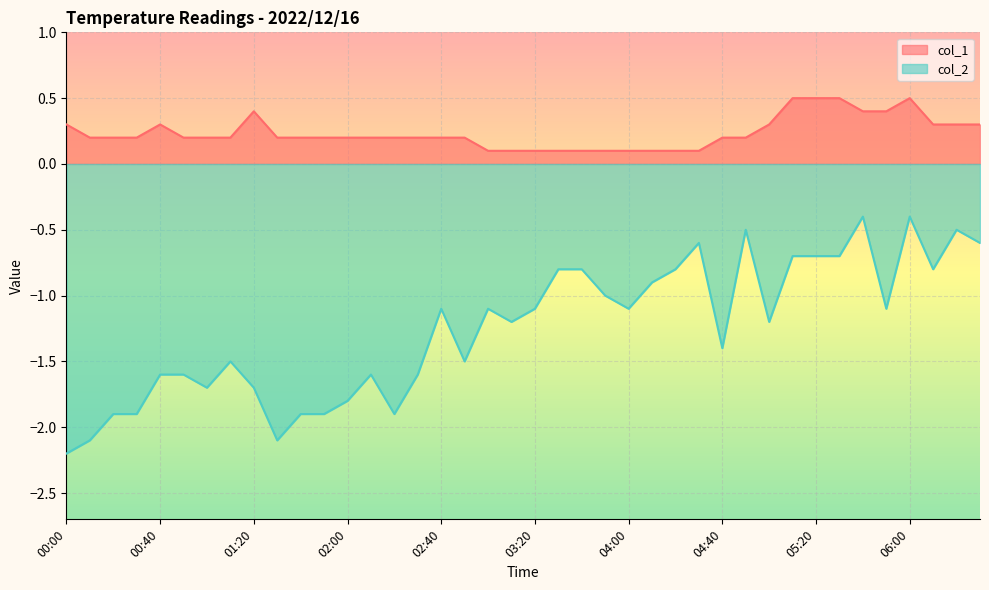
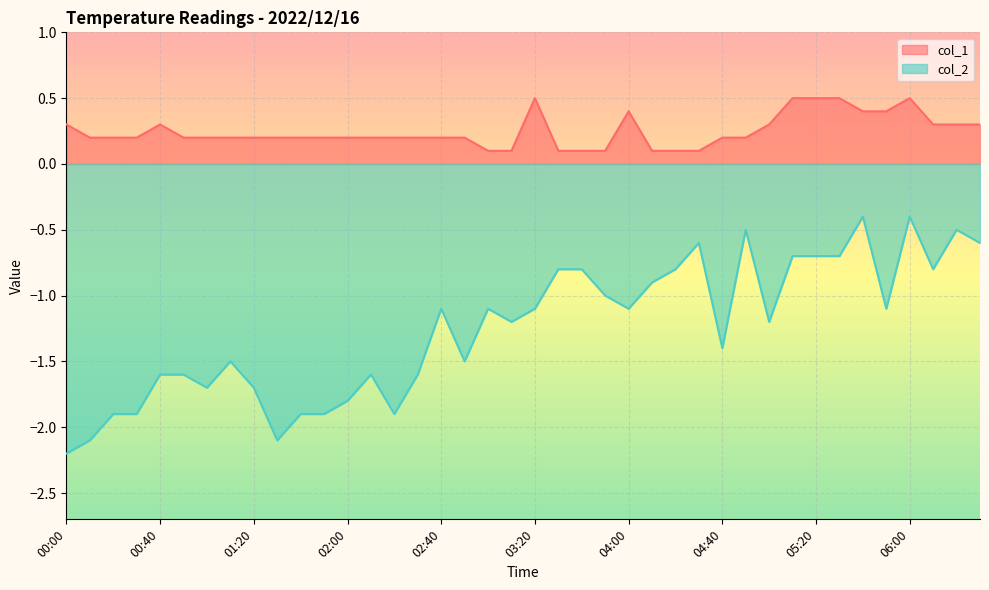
col_1, 01:20: 0.4 -> 0.2
col_1, 03:20: 0.1 -> 0.5
col_1, 04:00: 0.1 -> 0.4
